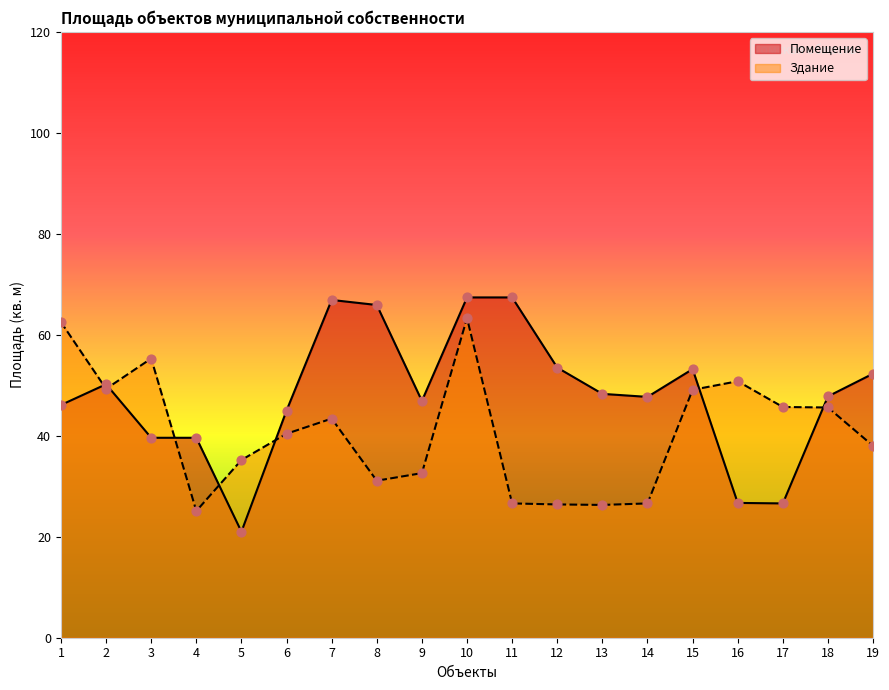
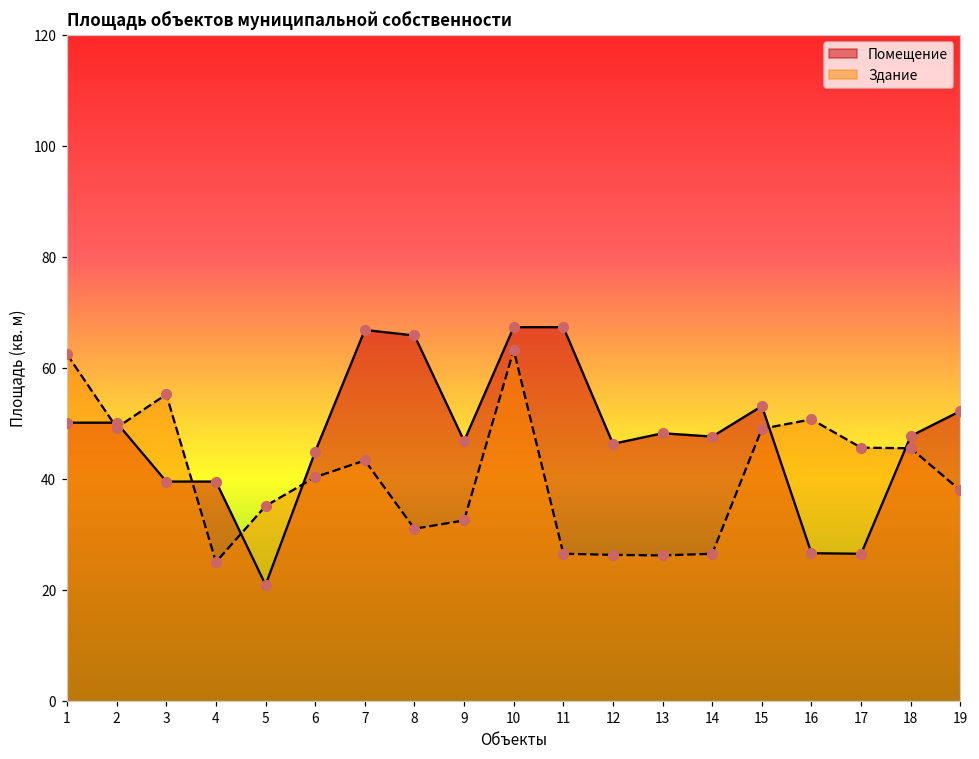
Помещение, 1: 46 -> 50
Помещение, 12: 54 -> 46
